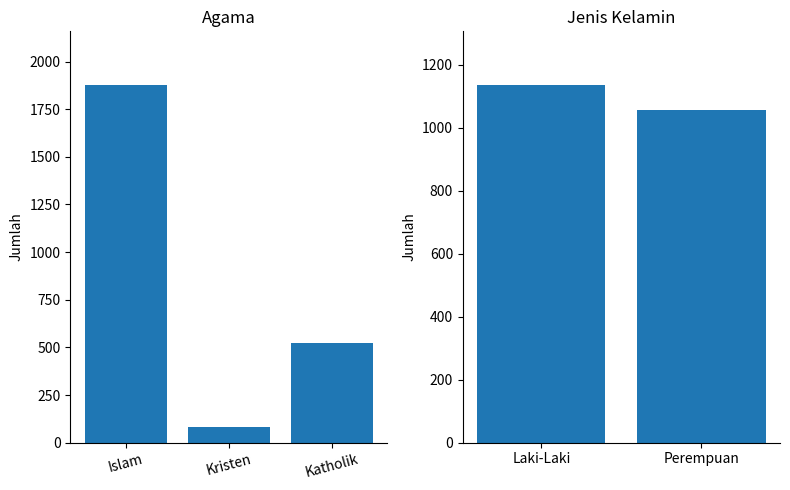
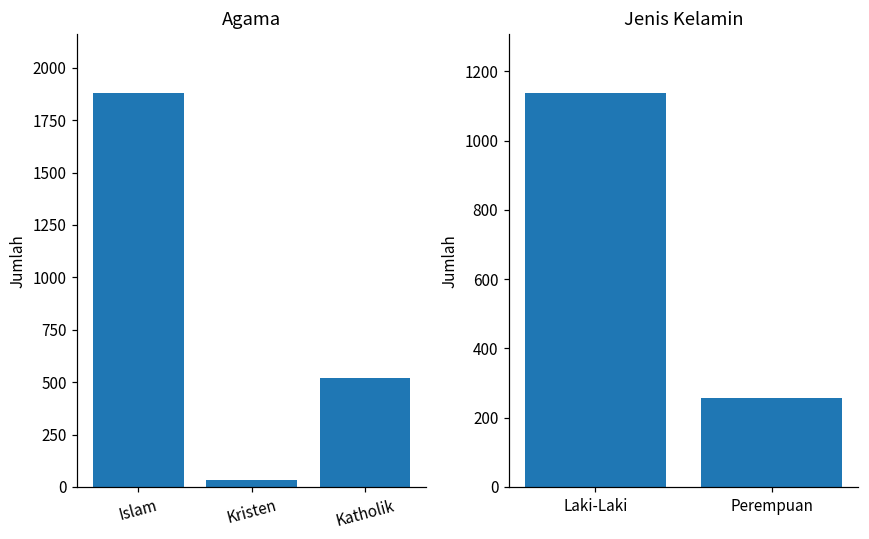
Agama, Kristen: 80 -> 30
Jenis Kelamin, Perempuan: 1060 -> 260
